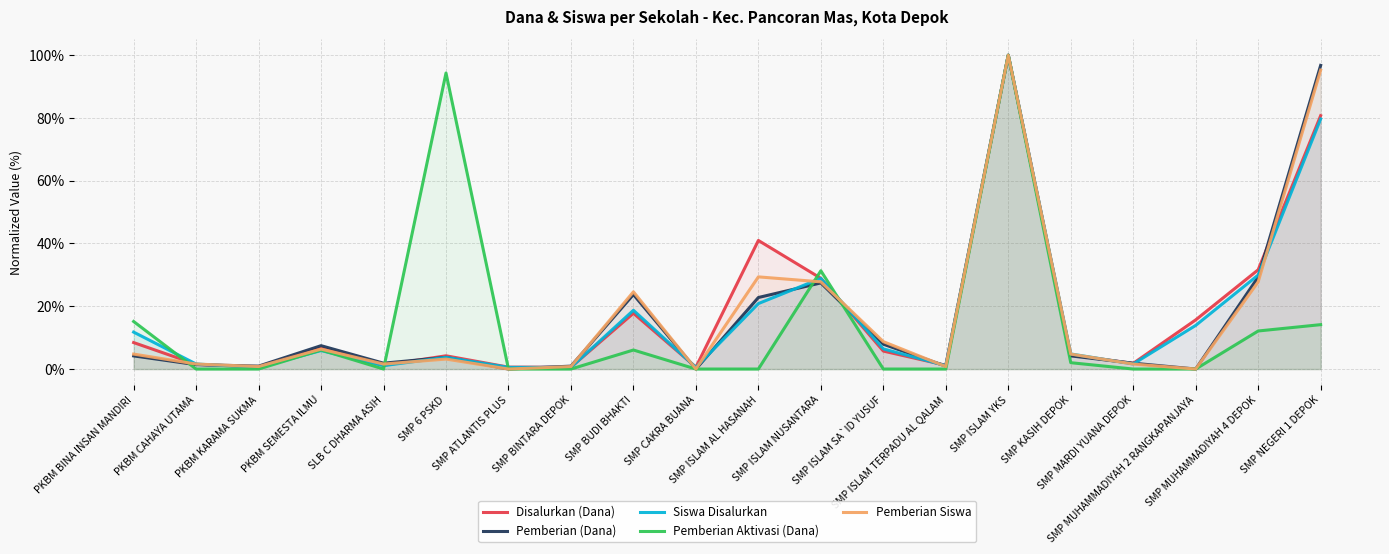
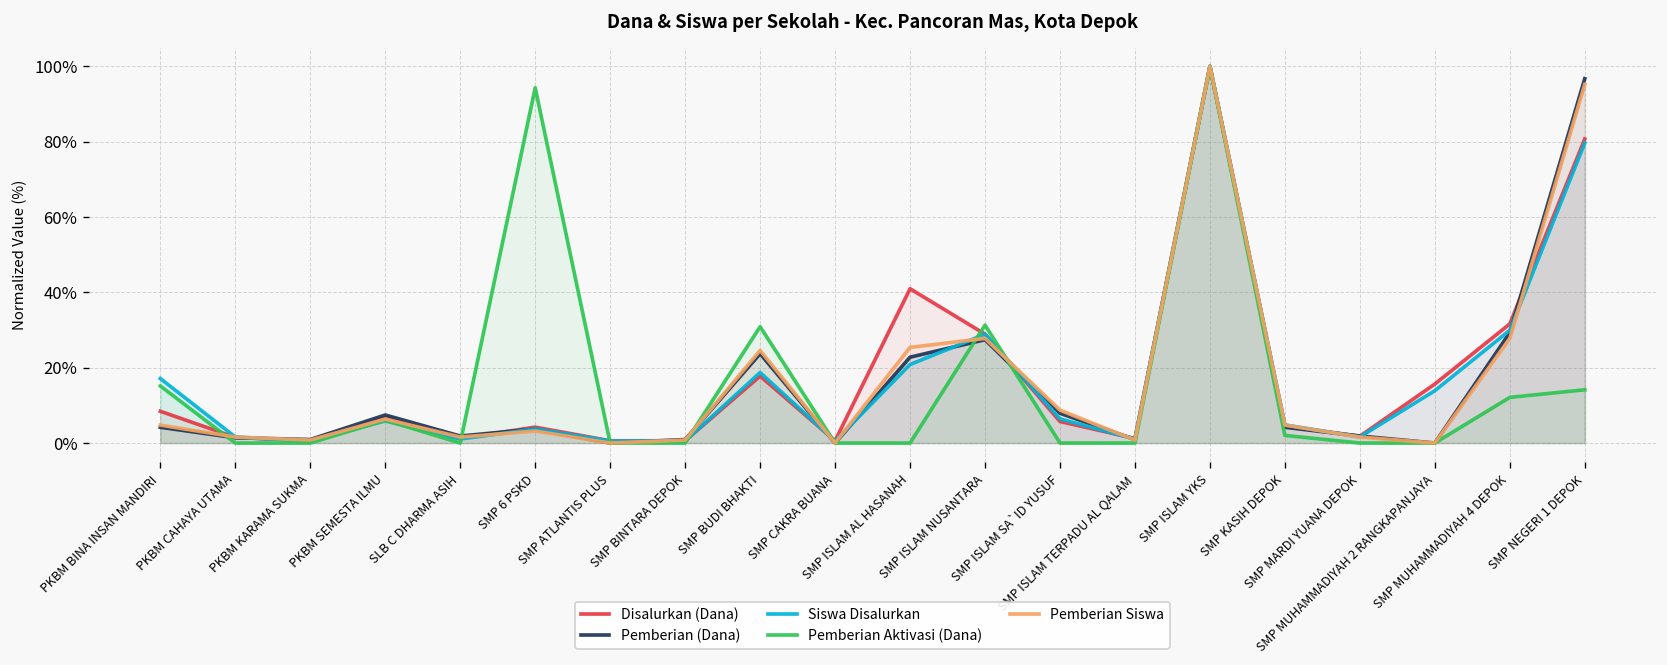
Siswa Disalurkan, PKBM BINA INSAN MANDIRI: 12% -> 17%
Pemberian Aktivasi (Dana), SMP BUDI BHAKTI: 6% -> 31%
Pemberian Siswa, SMP ISLAM AL HASANAH: 29% -> 25%
